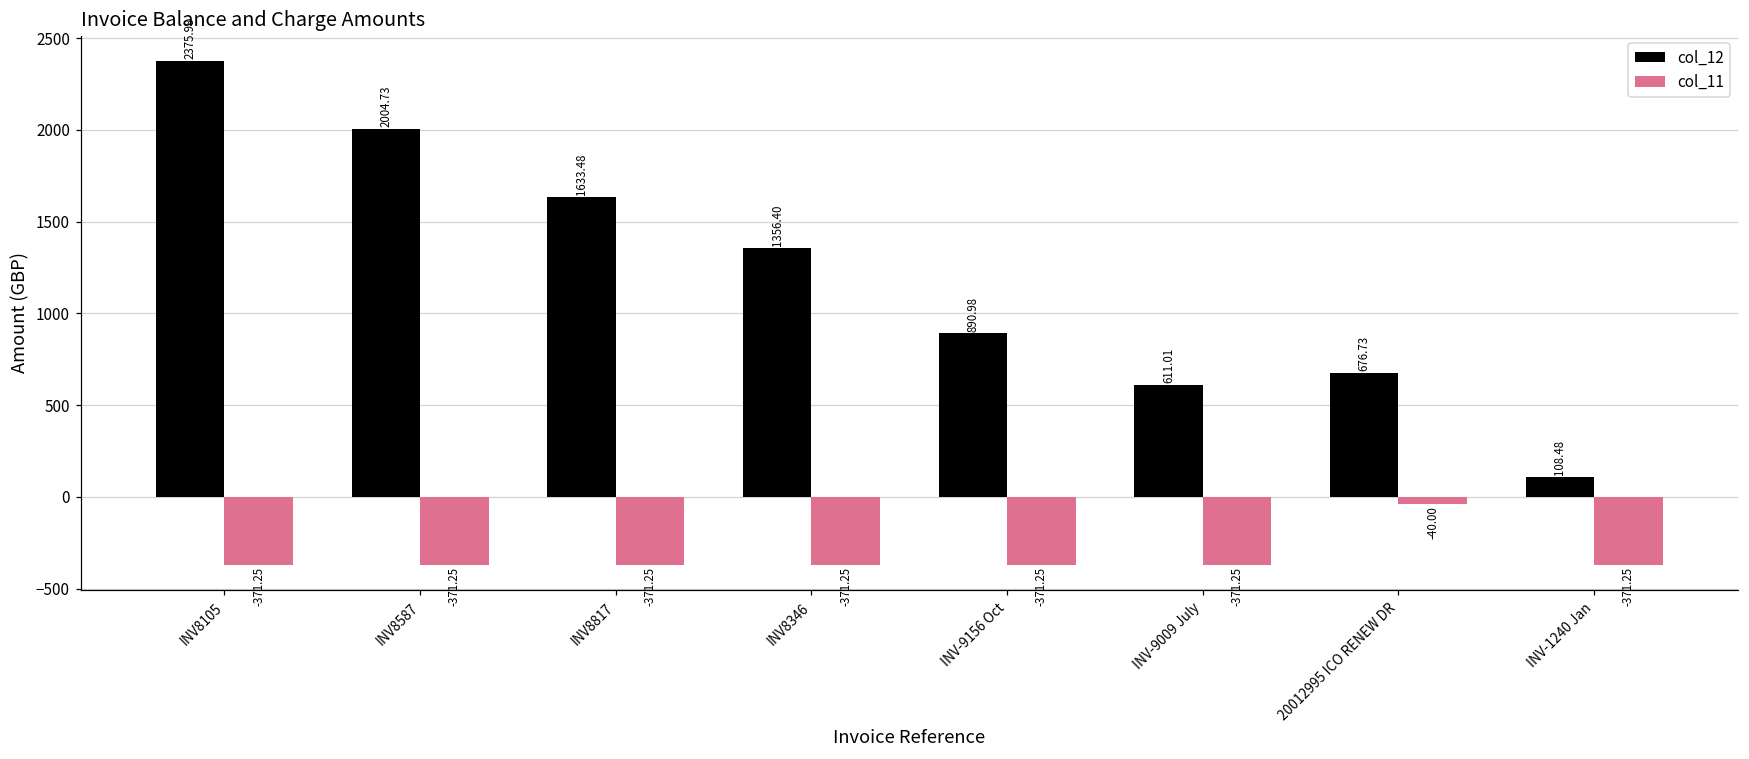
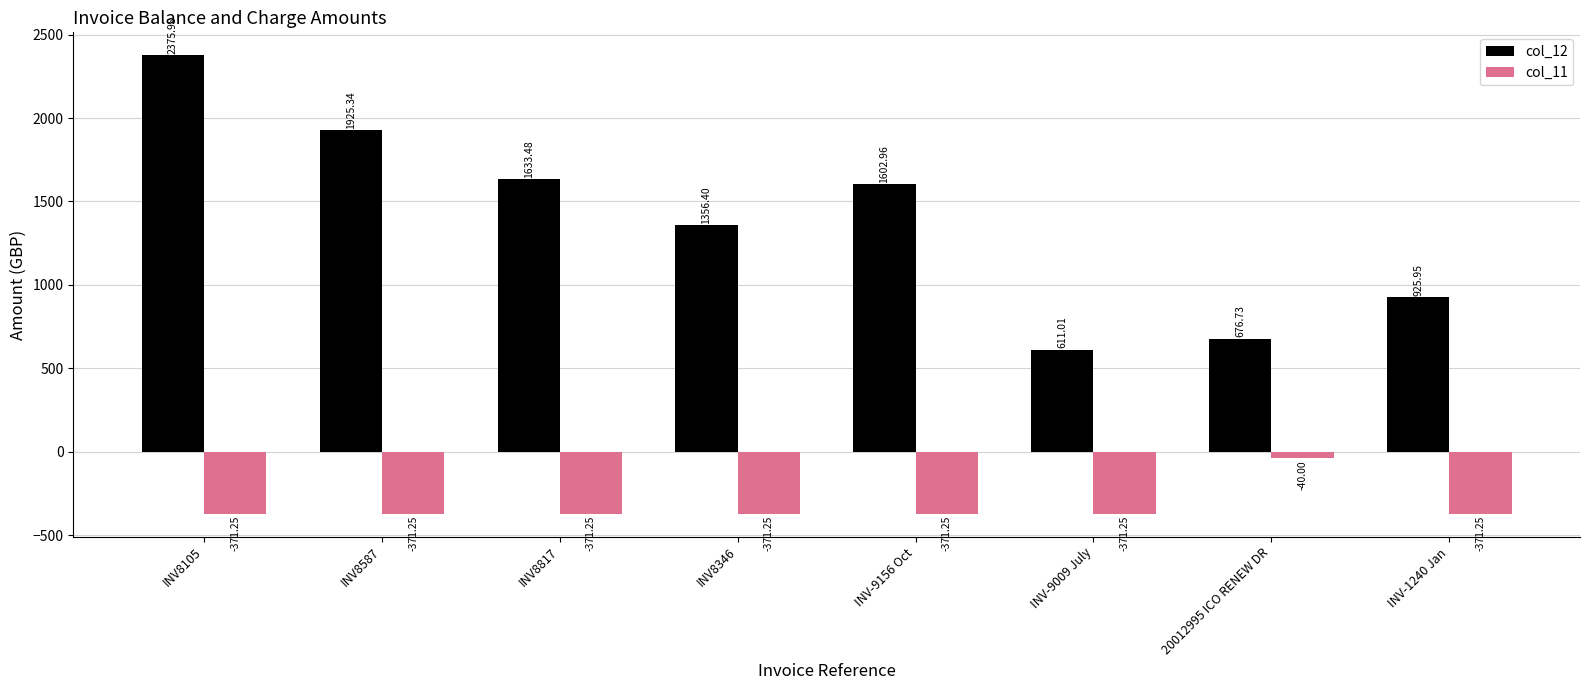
col_12, INV8587: 2004.73 -> 1925.34
col_12, INV-9156 Oct: 890.98 -> 1602.96
col_12, INV-1240 Jan: 108.48 -> 925.95
